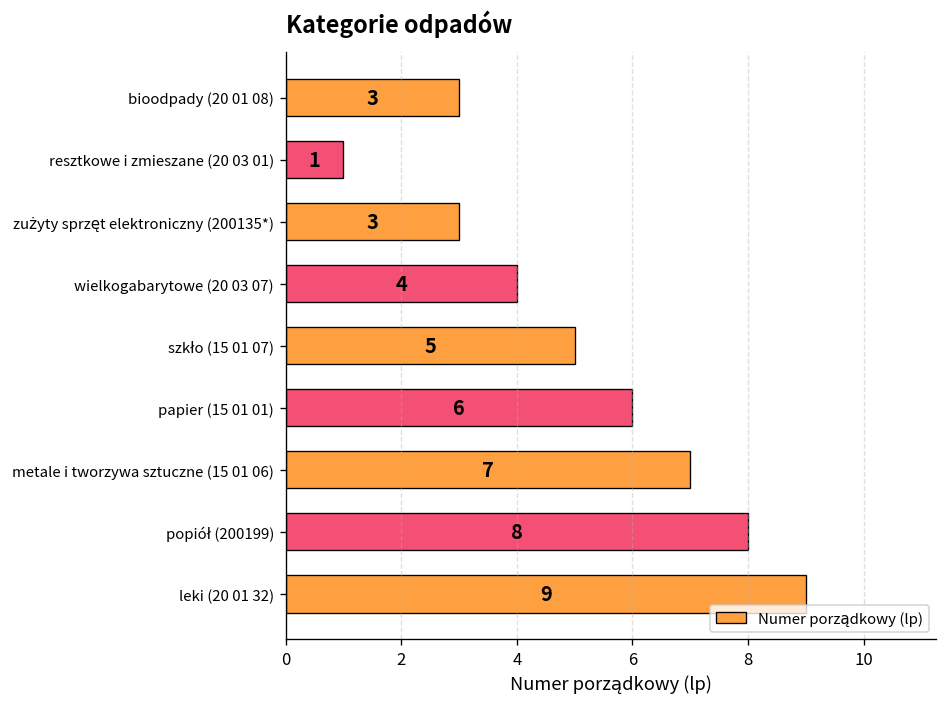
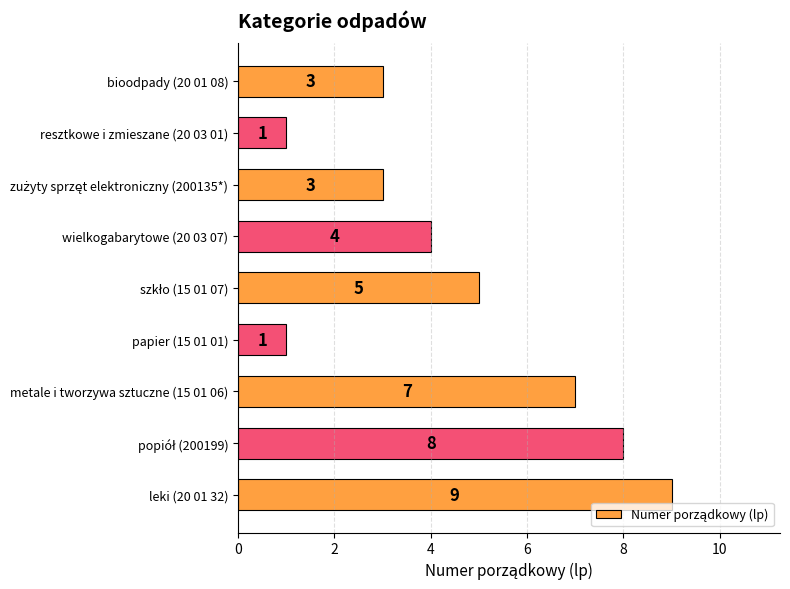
papier (15 01 01): 6 -> 1
